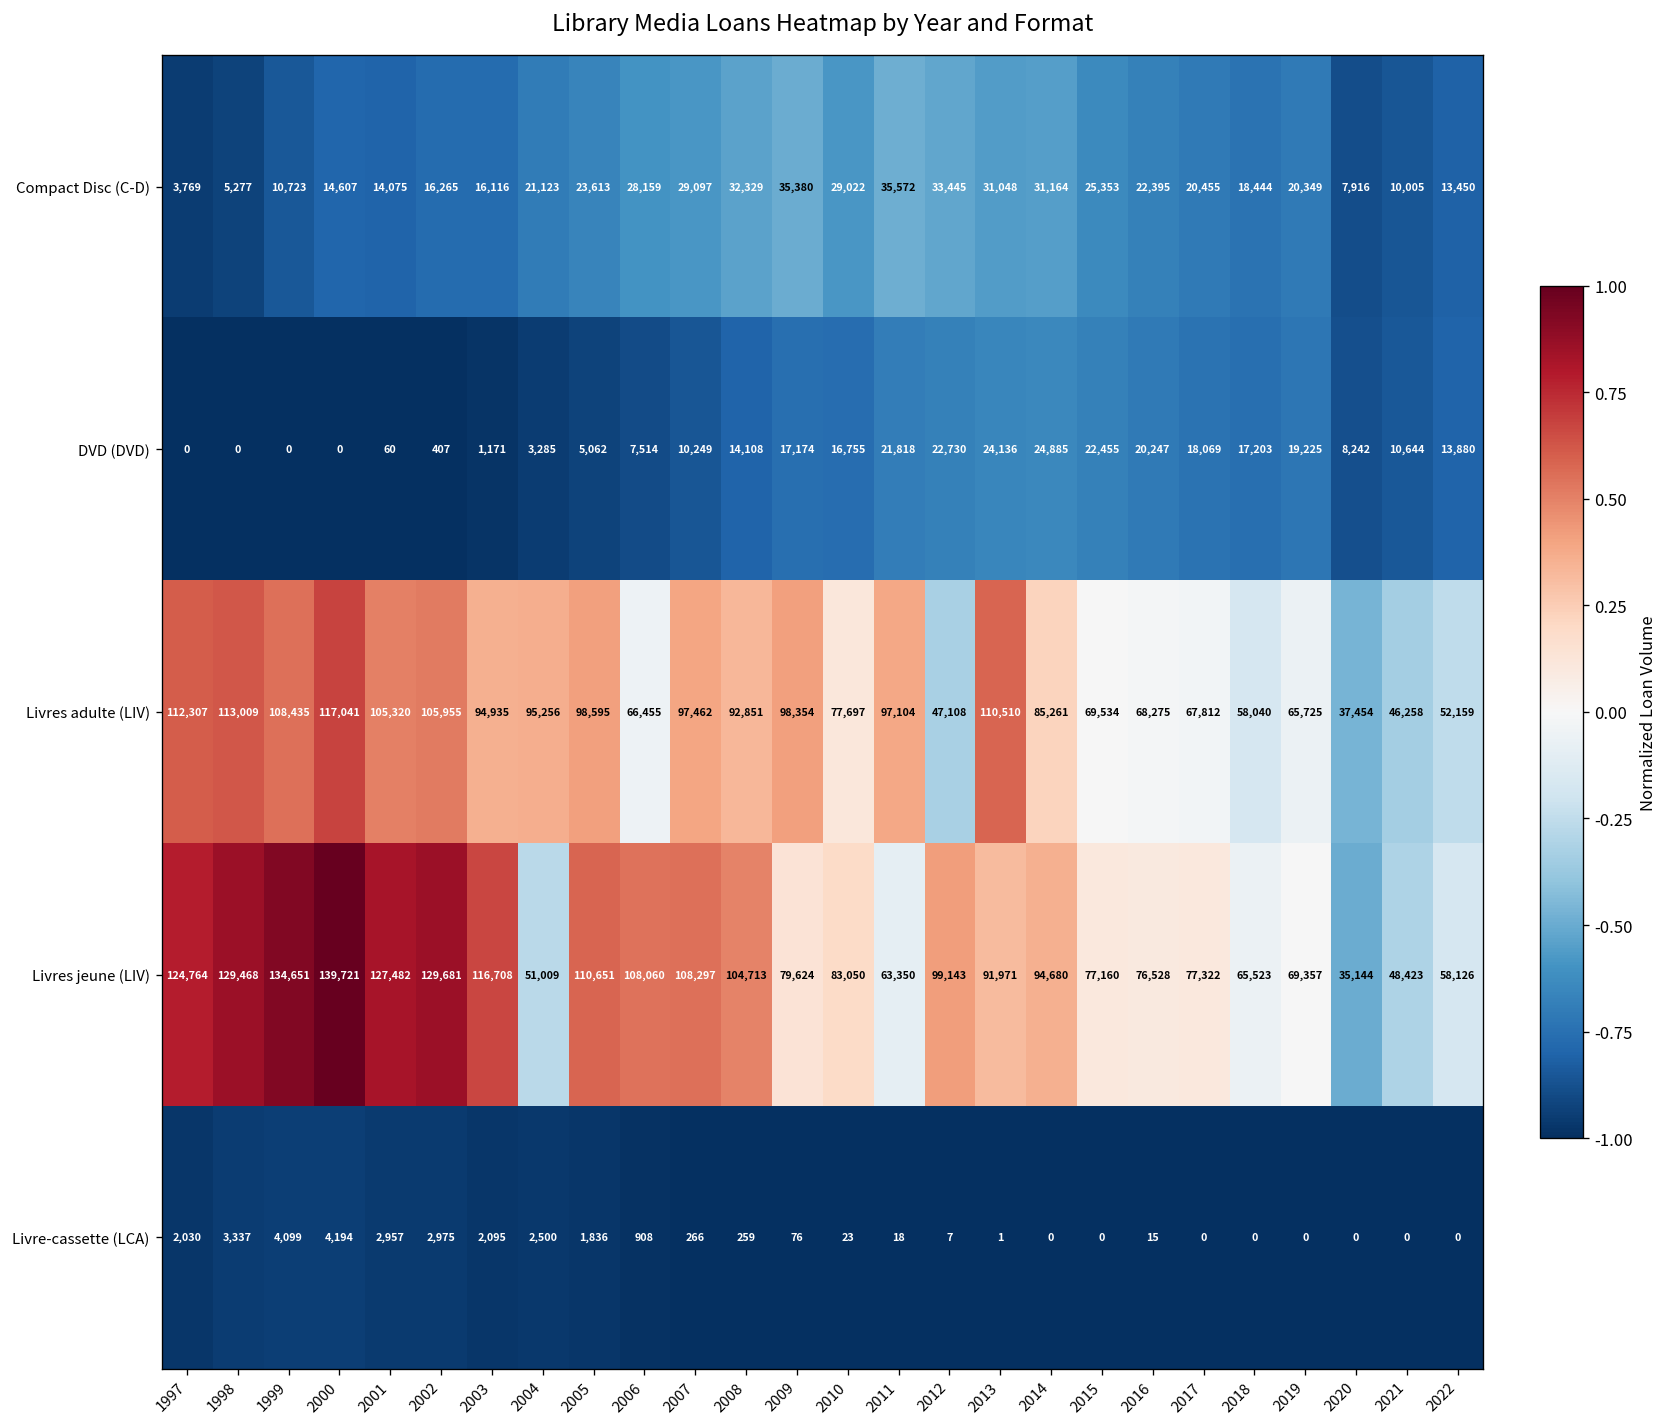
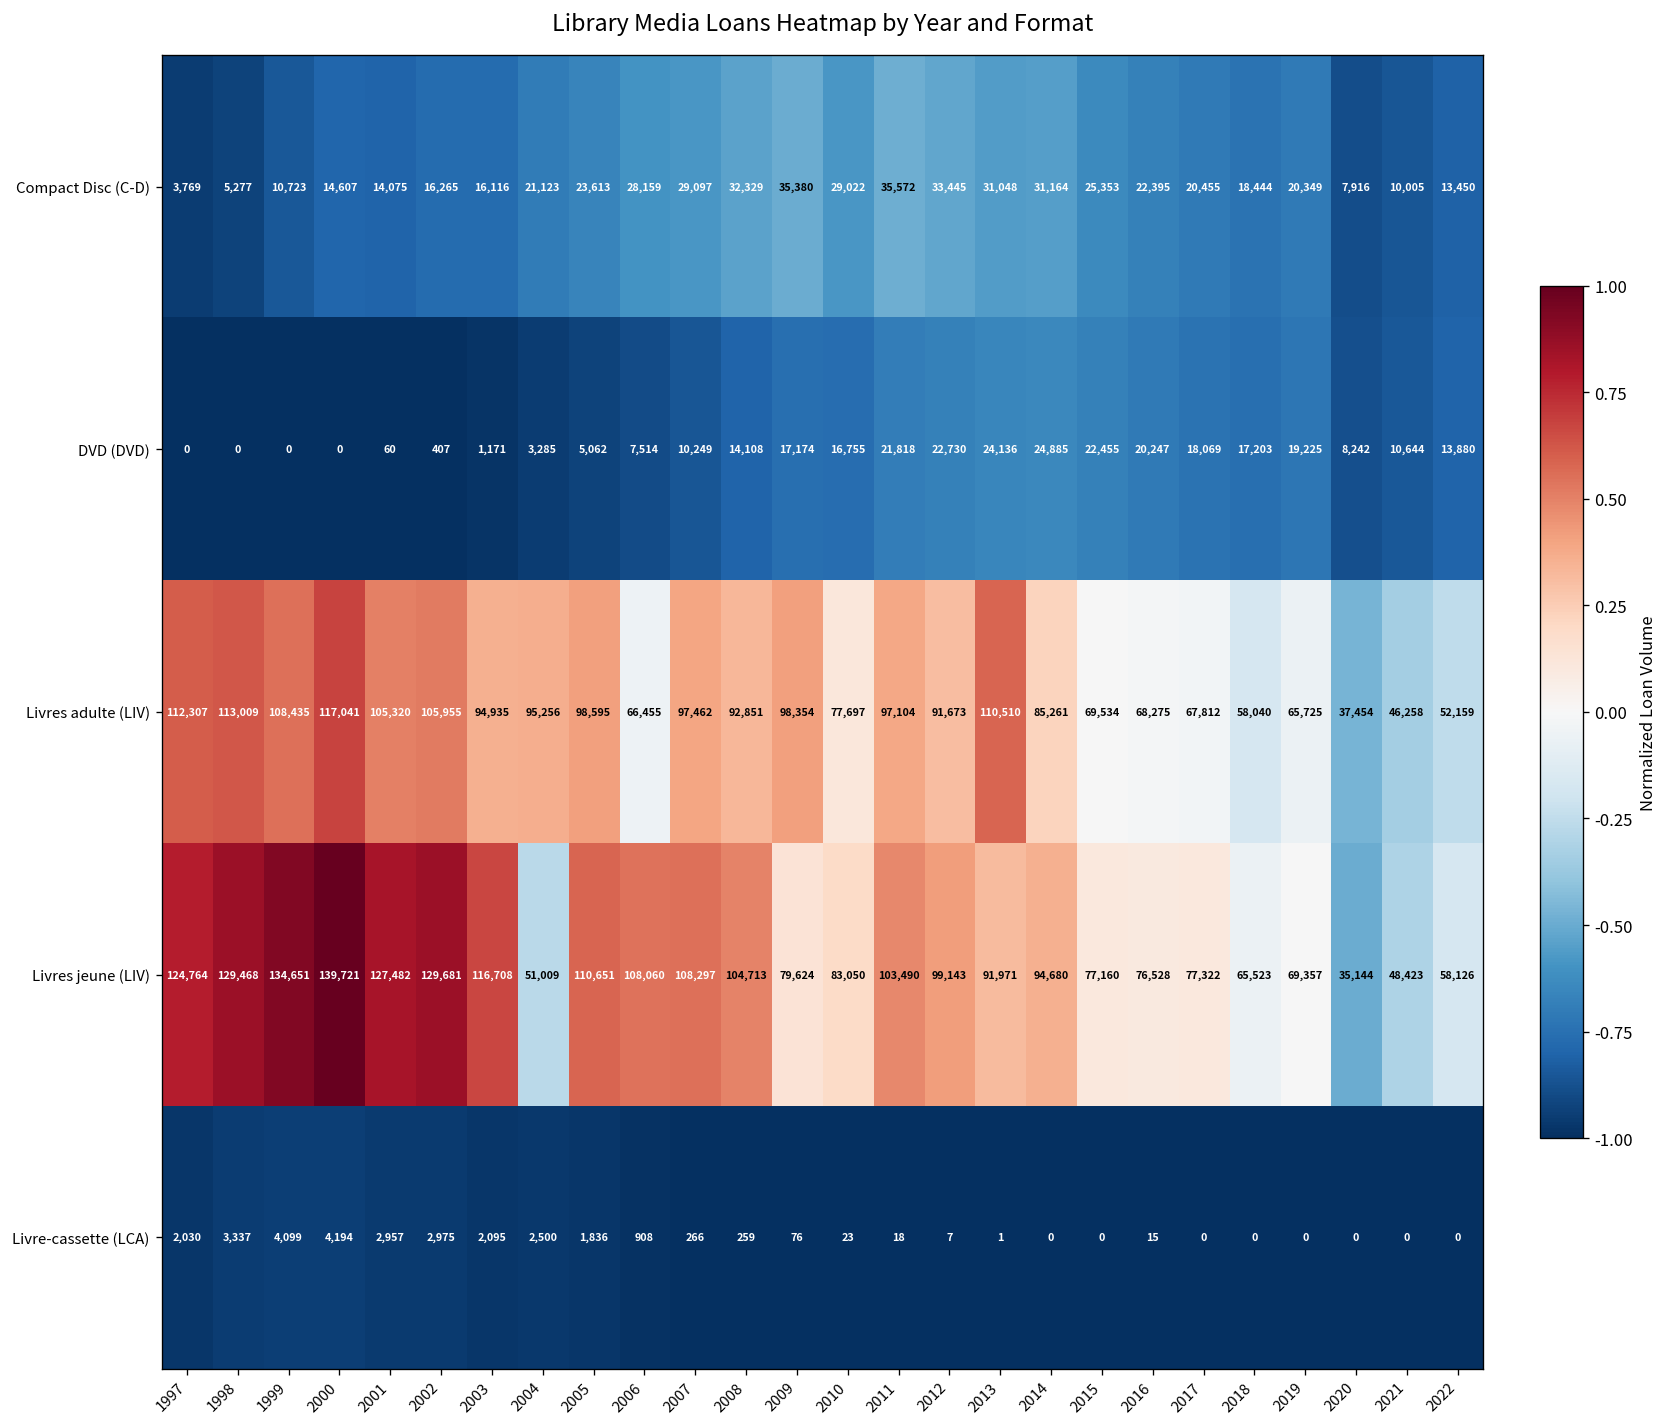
Livres adulte (LIV), 2012: 47,108 -> 91,673
Livres jeune (LIV), 2011: 63,350 -> 103,490
